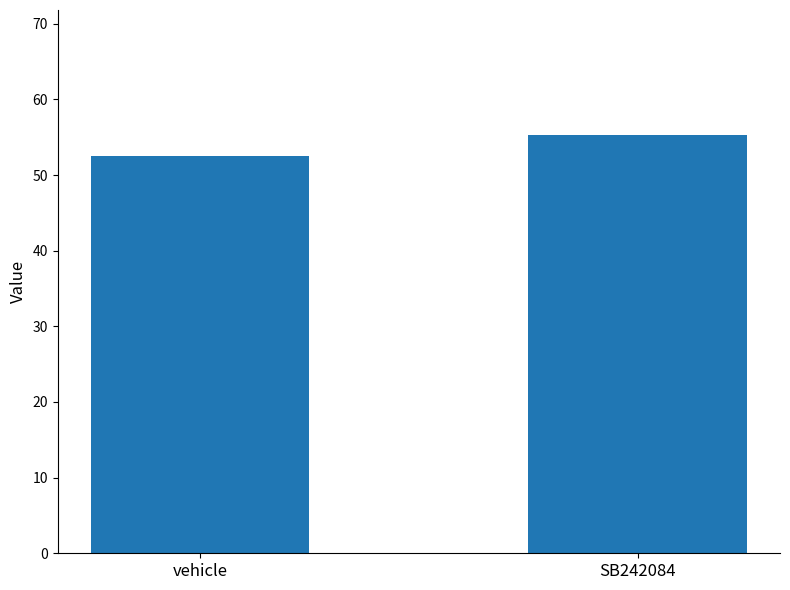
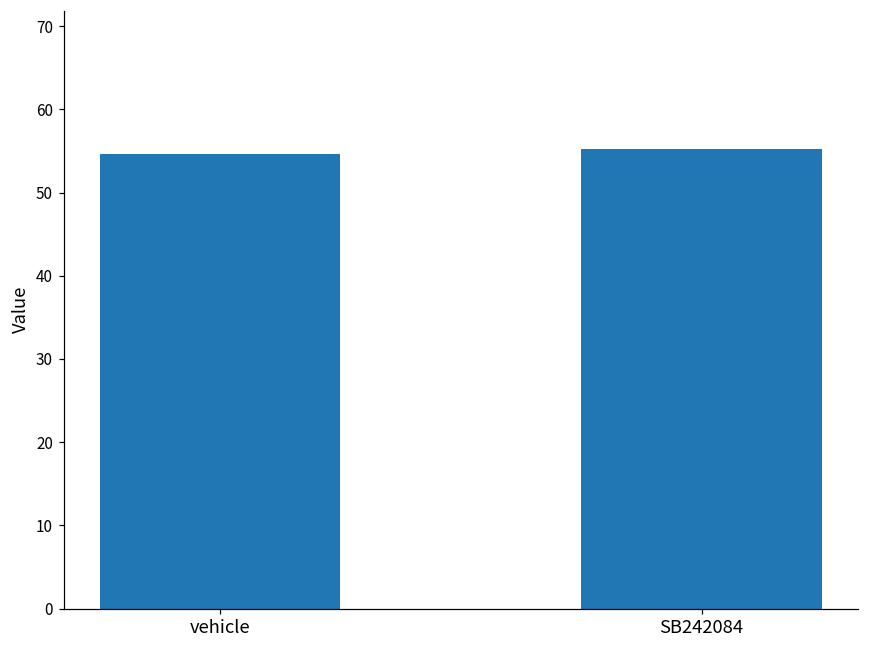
vehicle: 53 -> 55
